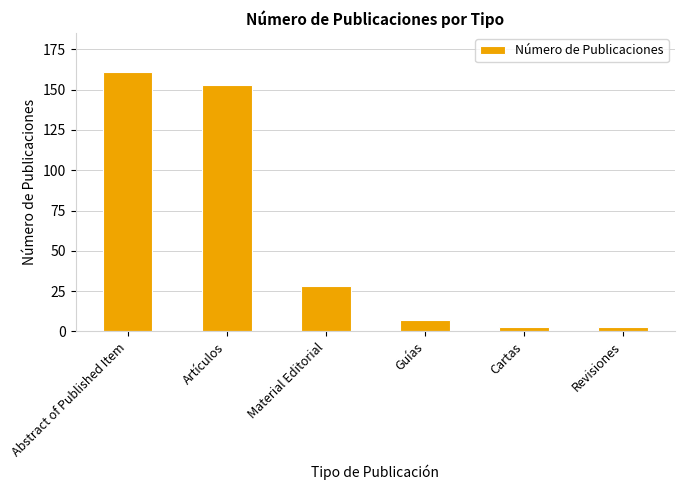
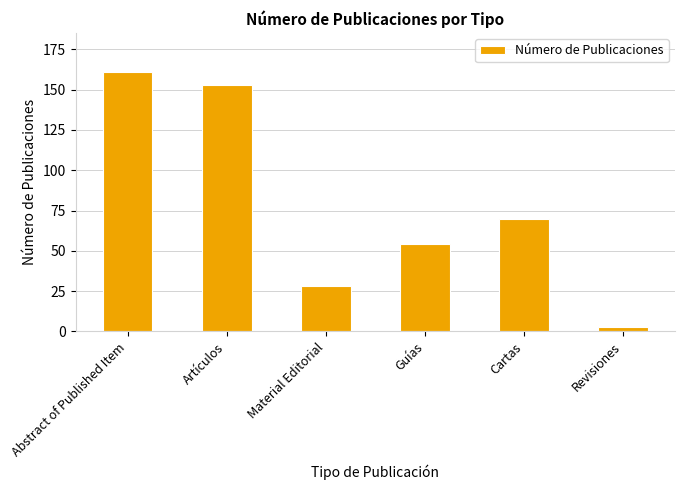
Guías: 7 -> 54
Cartas: 3 -> 70
